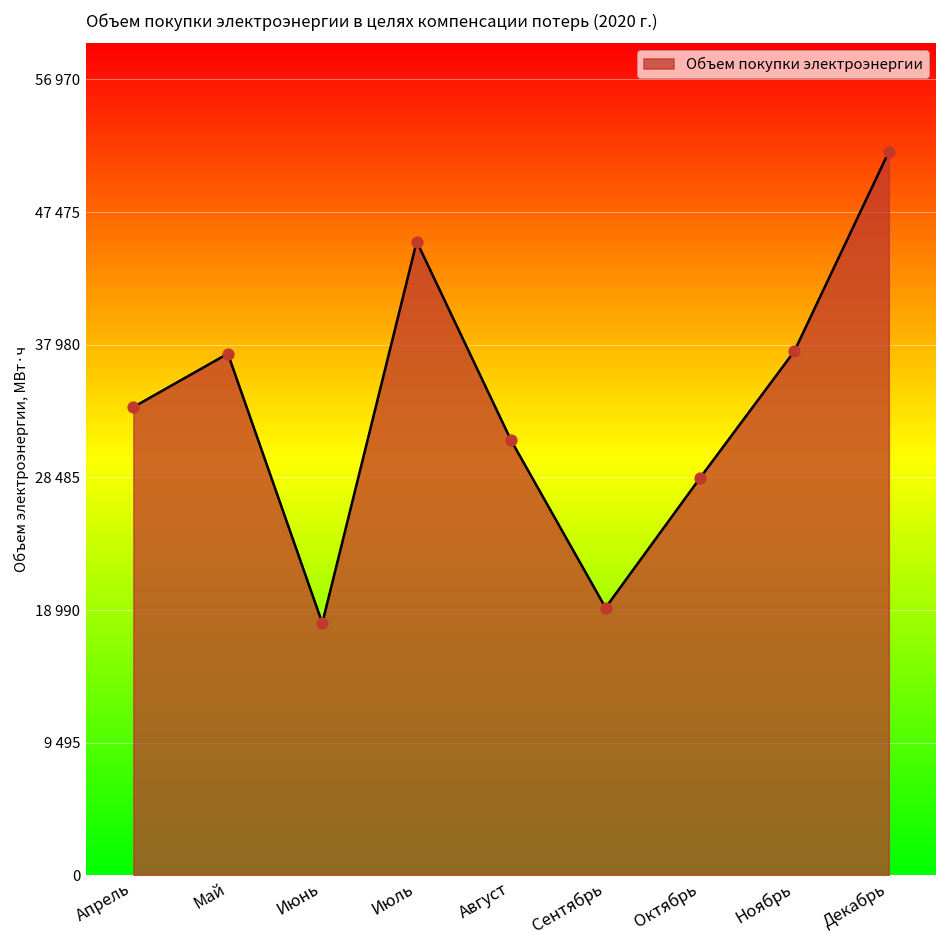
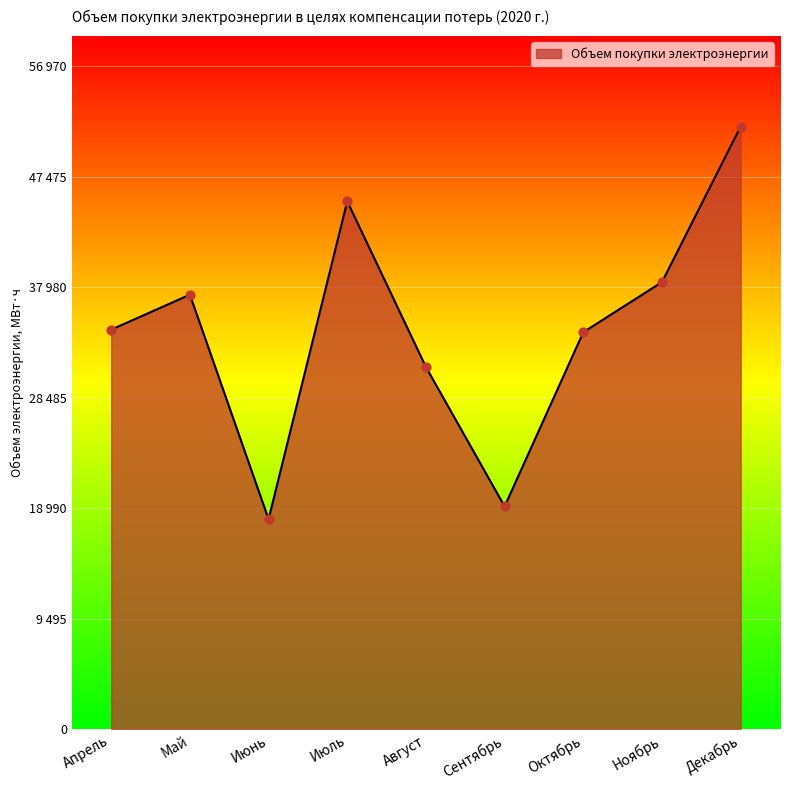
Апрель: 33500 -> 34300
Октябрь: 28400 -> 34100
Ноябрь: 37500 -> 38400
